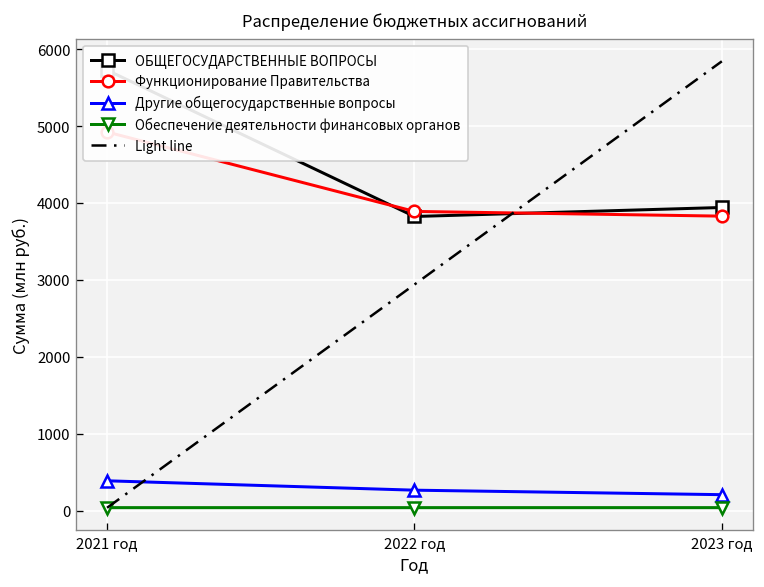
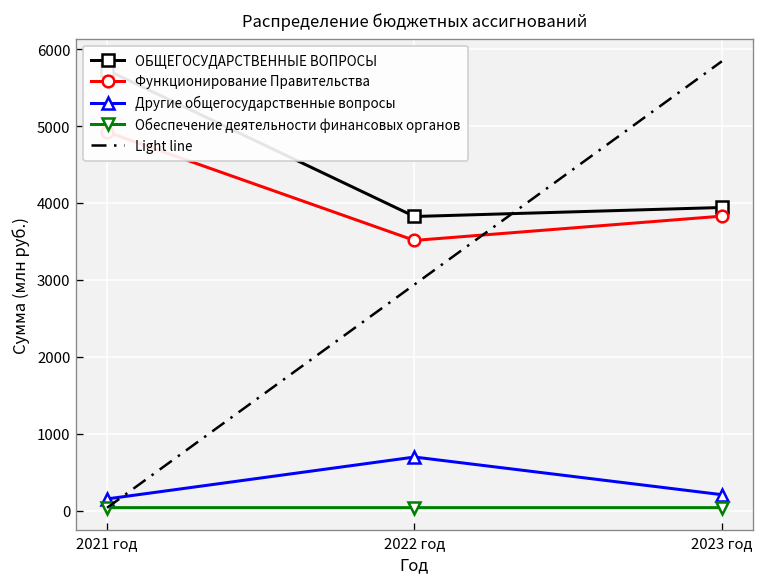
Другие общегосударственные вопросы, 2021 год: 400 -> 200
Функционирование Правительства, 2022 год: 3900 -> 3500
Другие общегосударственные вопросы, 2022 год: 300 -> 700
